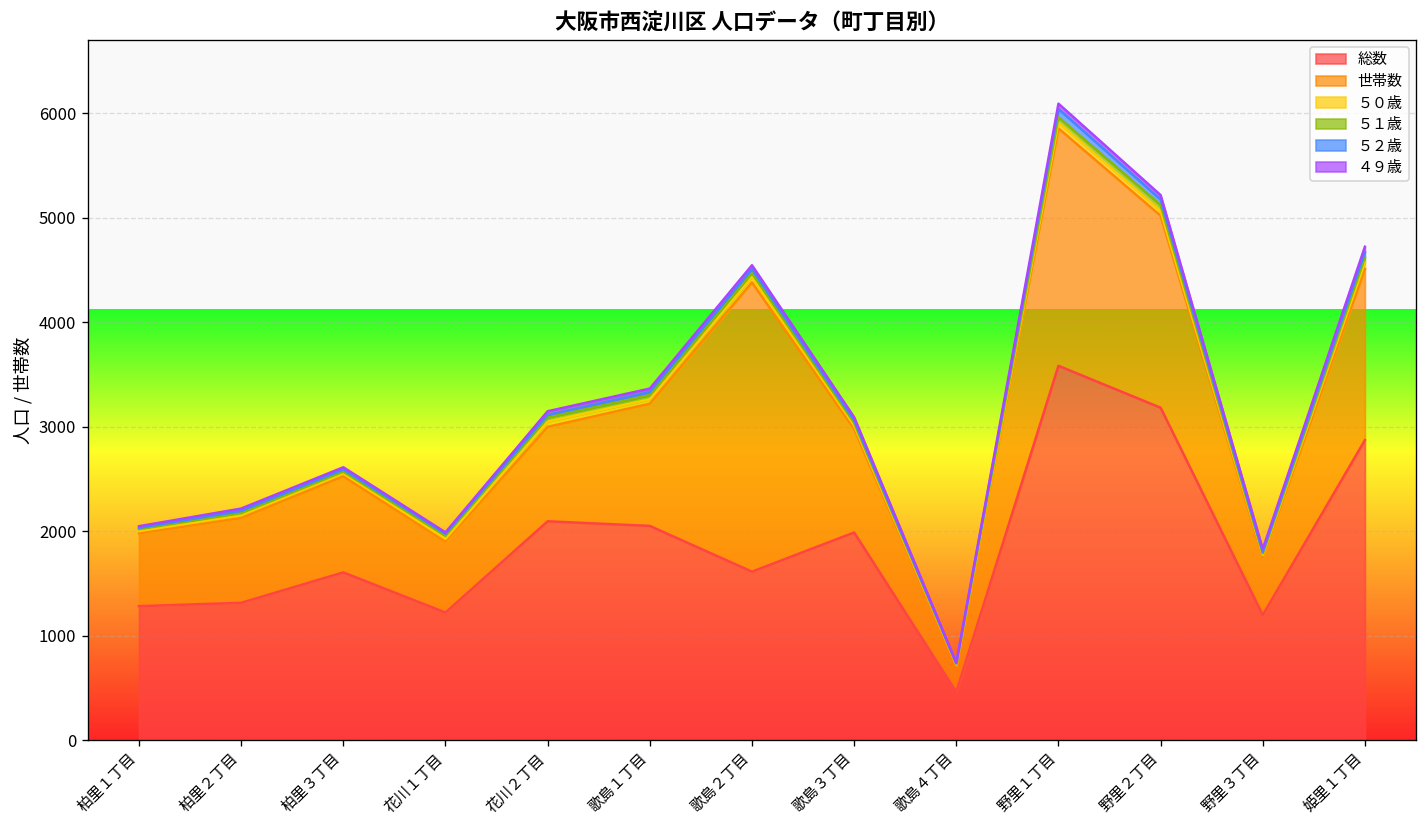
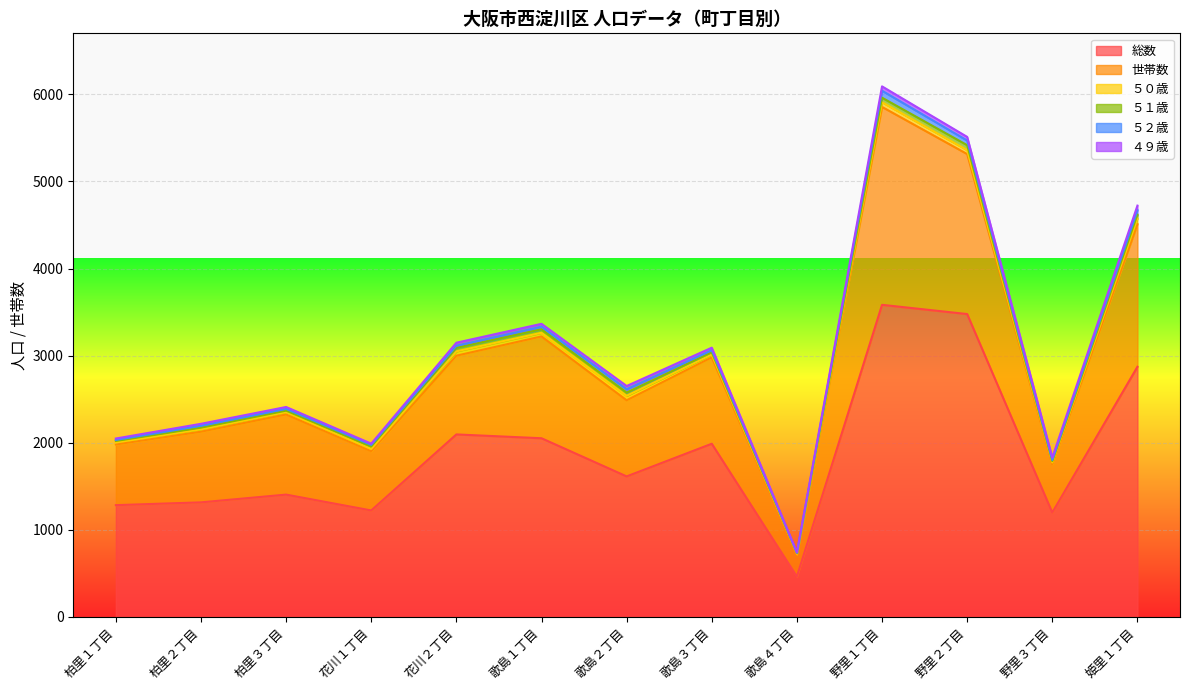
総数, 柏里３丁目: 1600 -> 1400
世帯数, 歌島２丁目: 2800 -> 900
総数, 野里２丁目: 3200 -> 3500
